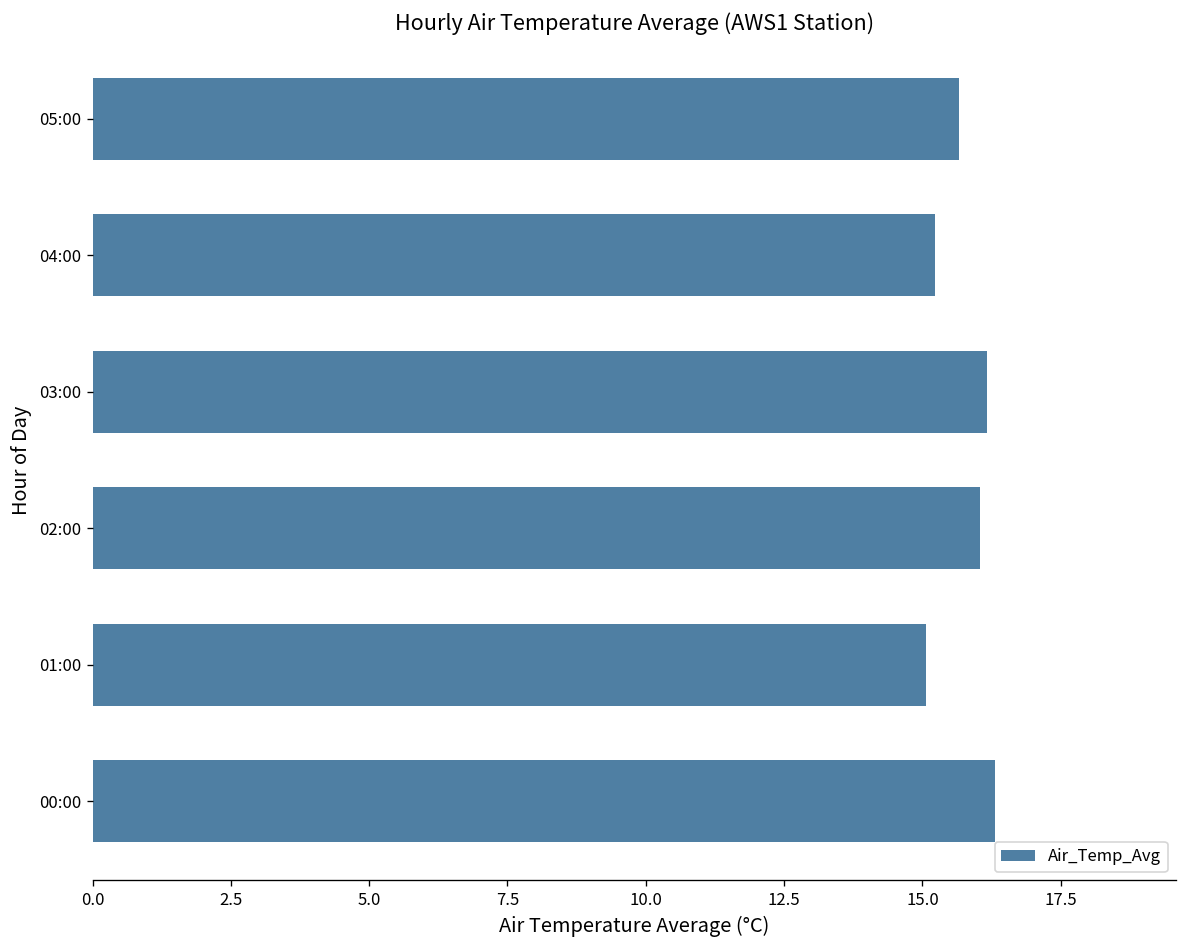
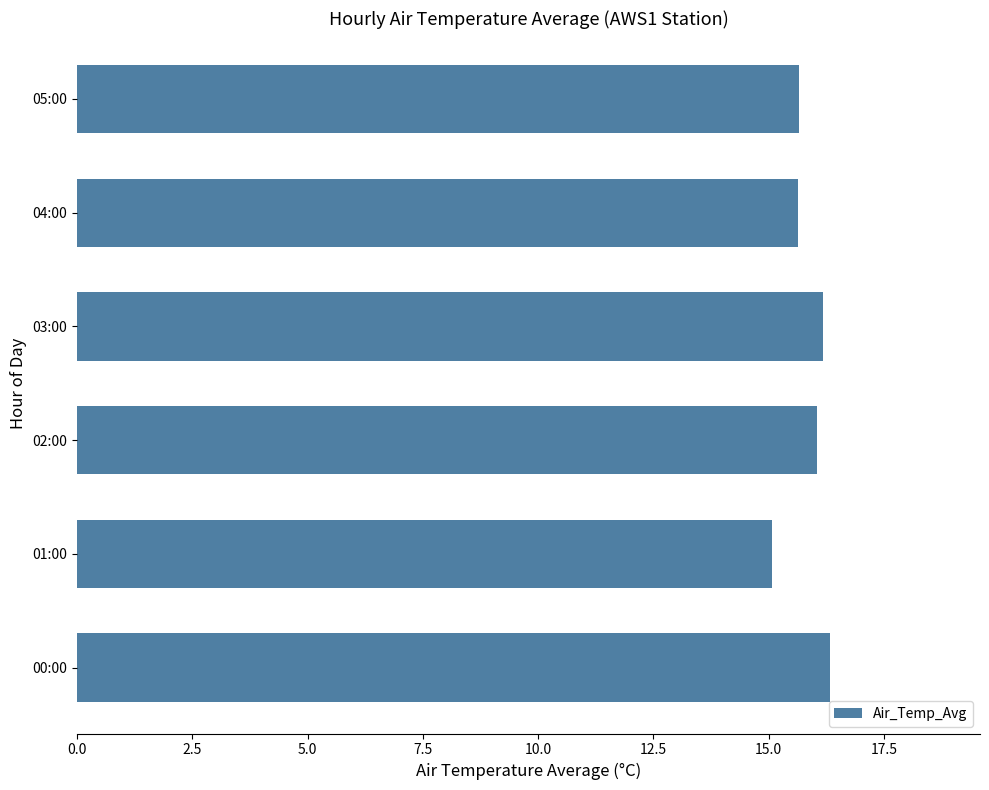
04:00: 15.2 -> 15.6
